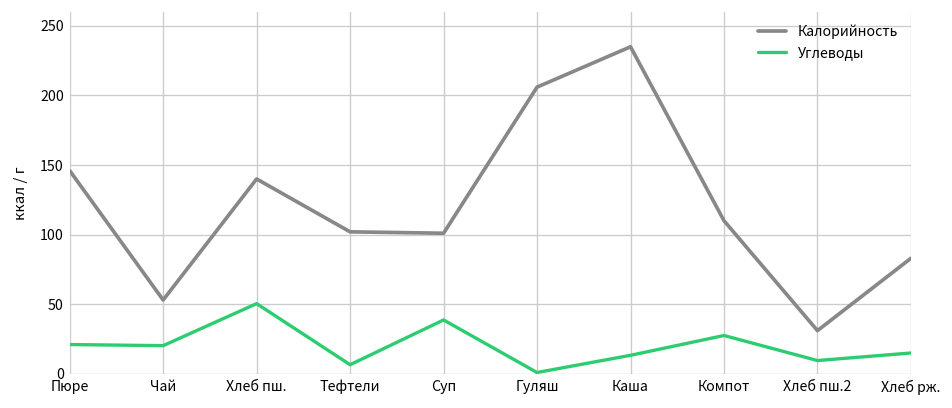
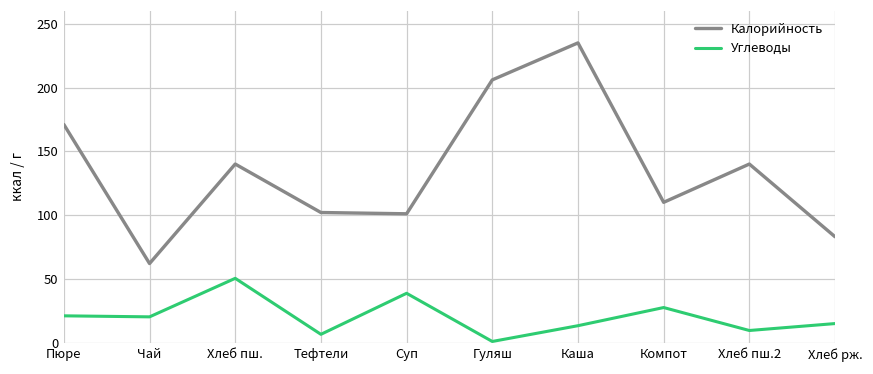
Калорийность, Пюре: 146 -> 171
Калорийность, Чай: 53 -> 62
Калорийность, Хлеб пш.2: 31 -> 140
